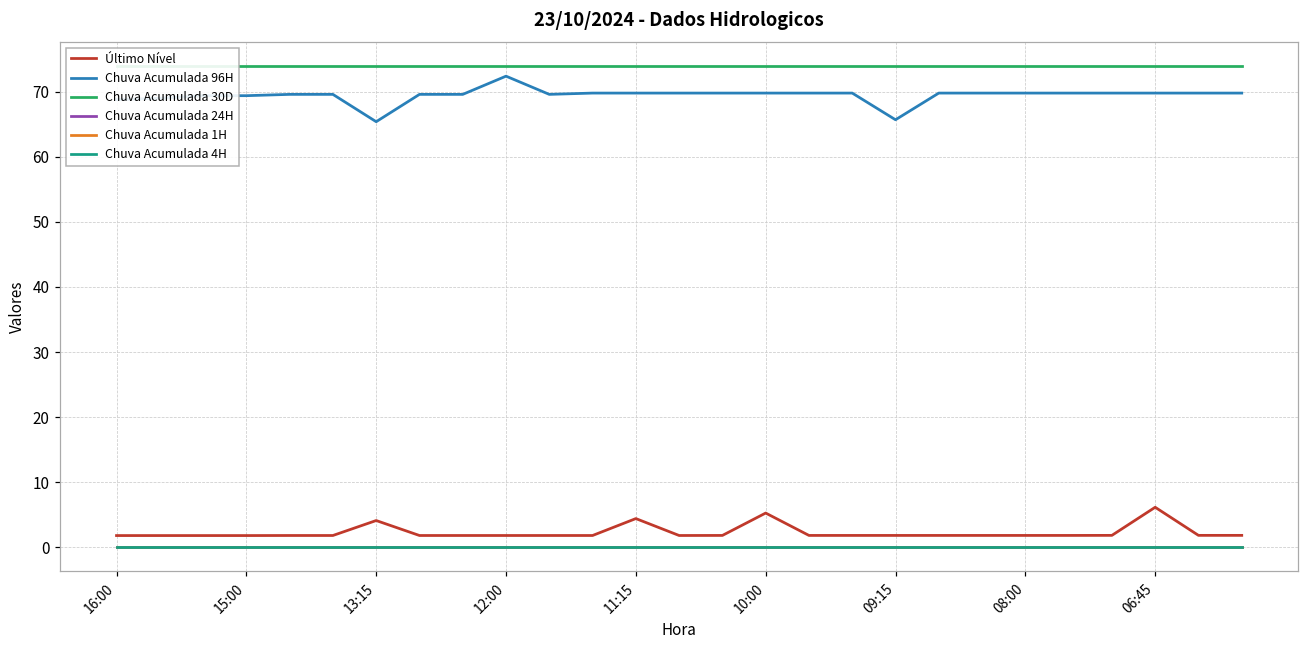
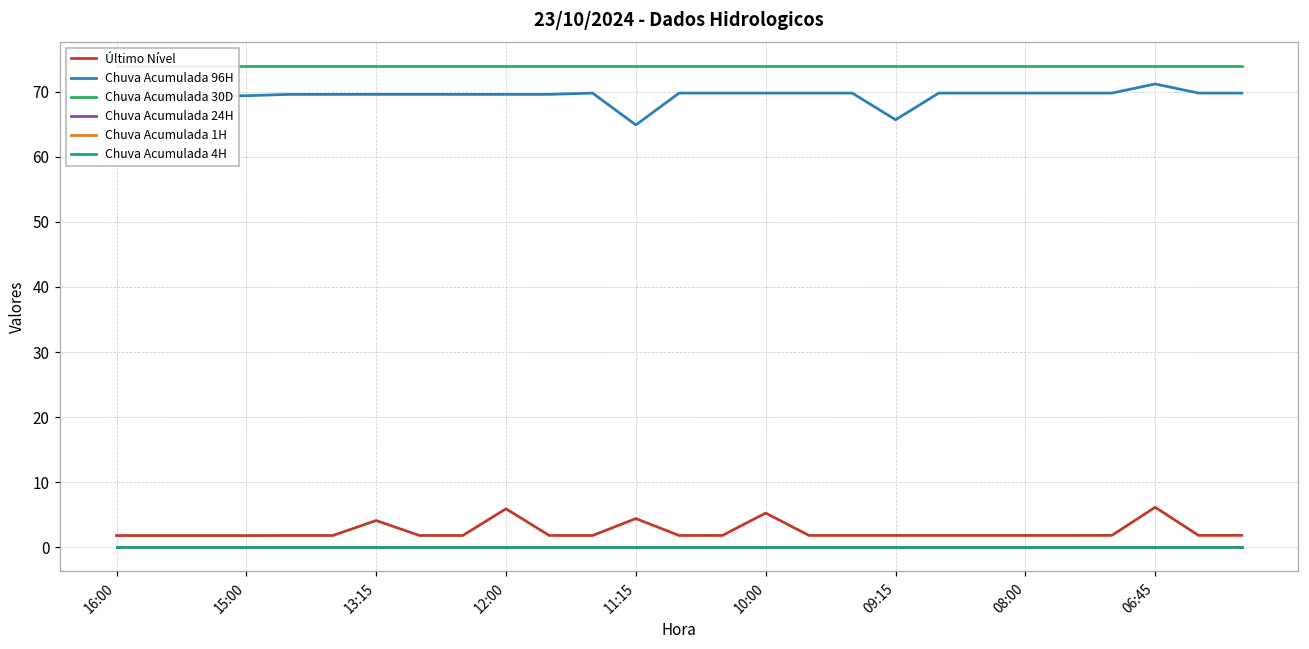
Chuva Acumulada 96H, 13:15: 65 -> 70
Último Nível, 12:00: 2 -> 6
Chuva Acumulada 96H, 12:00: 72 -> 70
Chuva Acumulada 96H, 11:15: 70 -> 65
Chuva Acumulada 96H, 06:45: 70 -> 71
